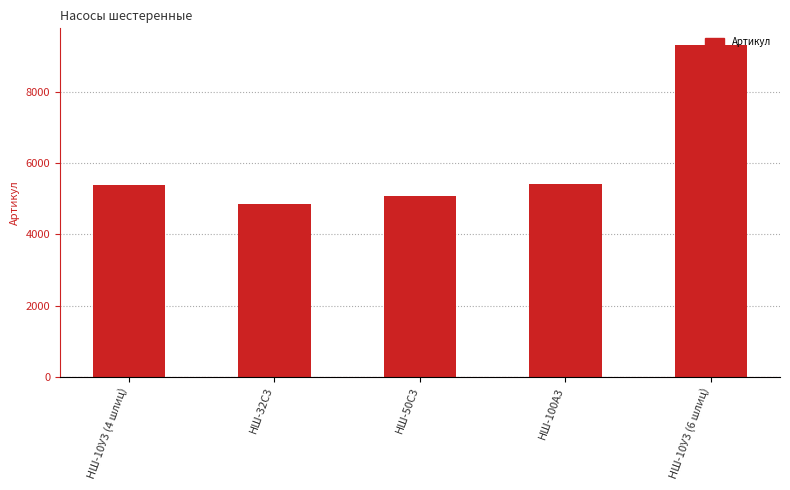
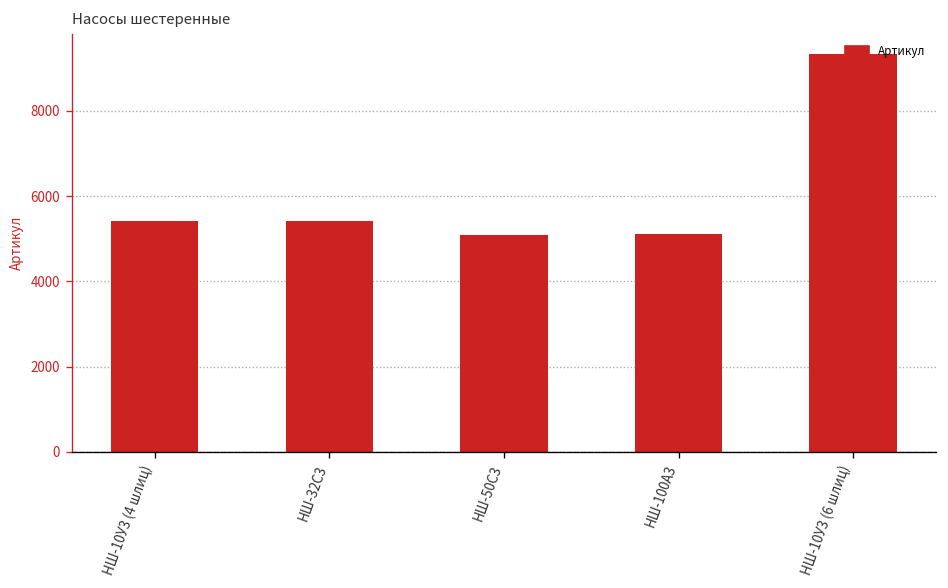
НШ-32С3: 4900 -> 5400
НШ-100А3: 5400 -> 5100
